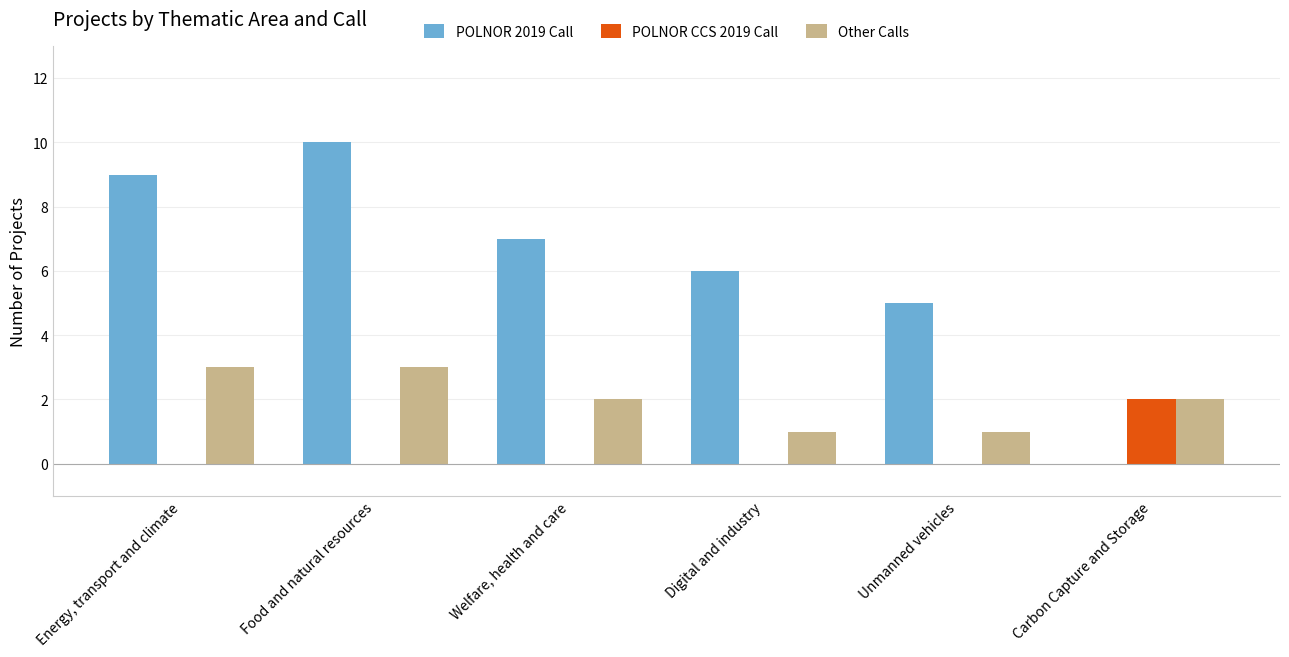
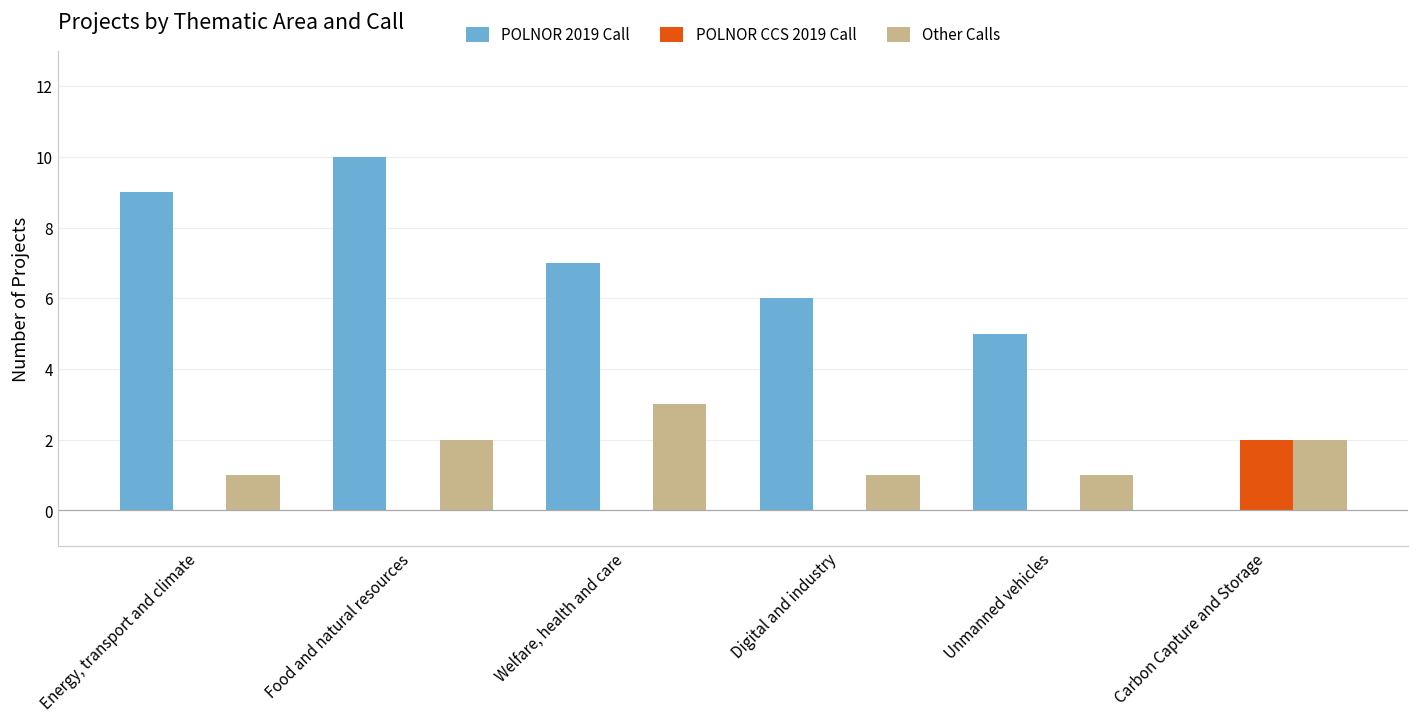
Other Calls, Energy, transport and climate: 3 -> 1
Other Calls, Food and natural resources: 3 -> 2
Other Calls, Welfare, health and care: 2 -> 3
